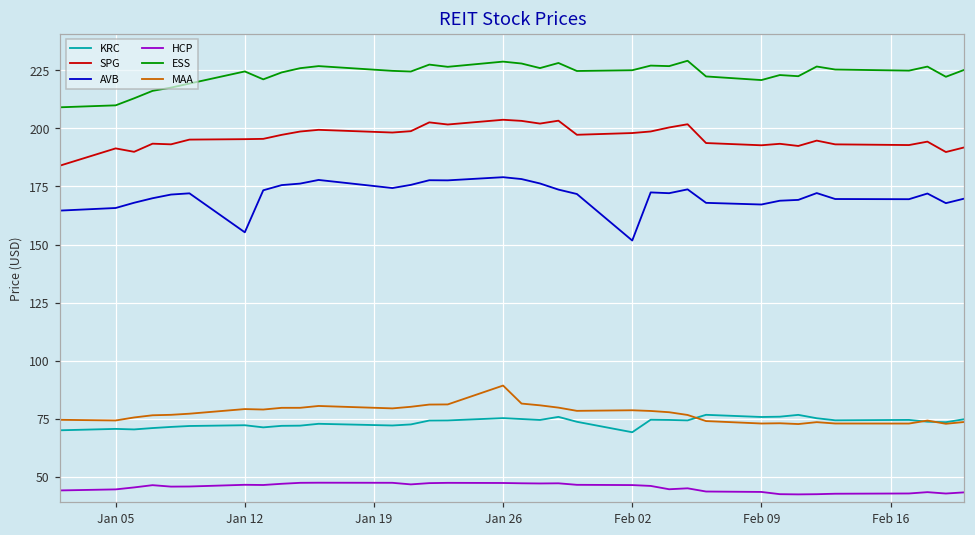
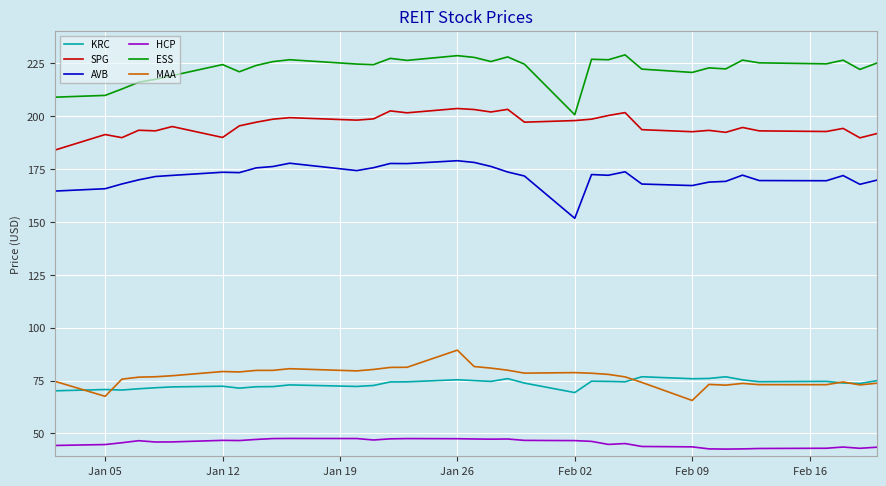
MAA, Jan 05: 74 -> 68
SPG, Jan 12: 195 -> 190
AVB, Jan 12: 155 -> 174
ESS, Feb 02: 225 -> 201
MAA, Feb 09: 73 -> 66
